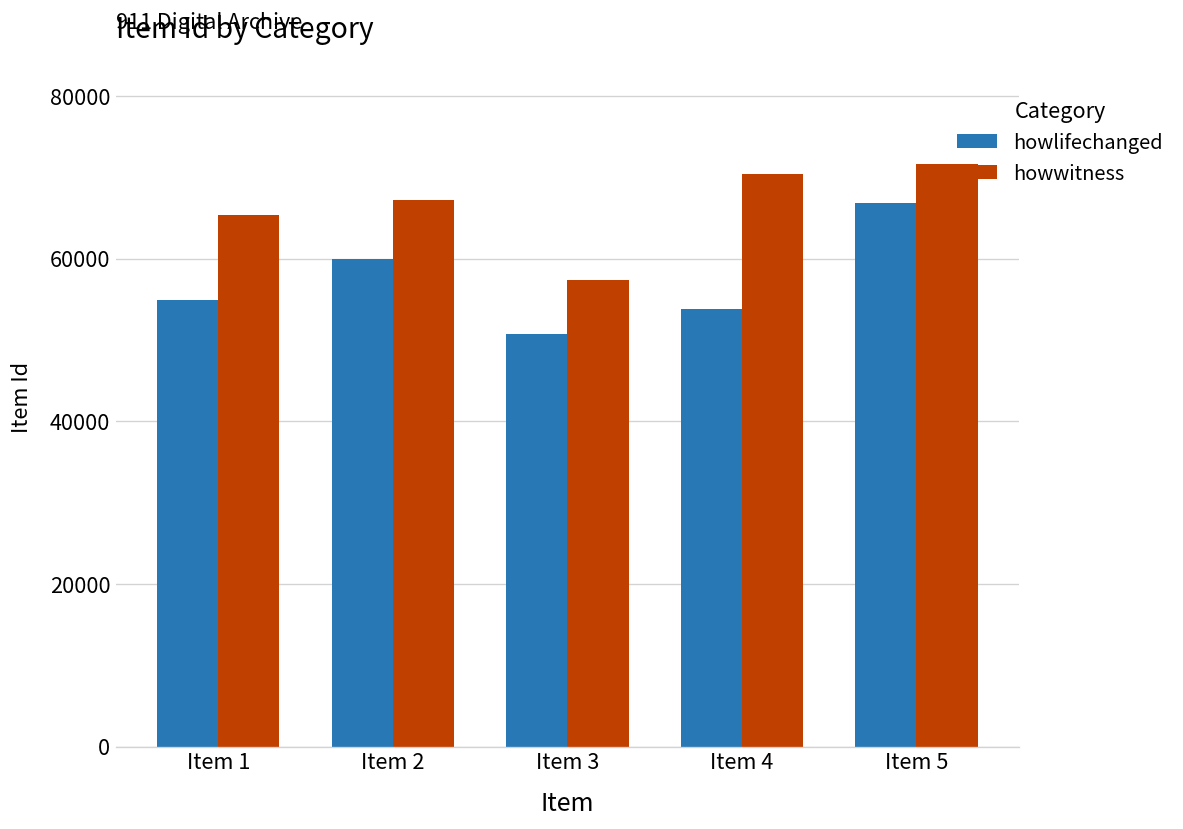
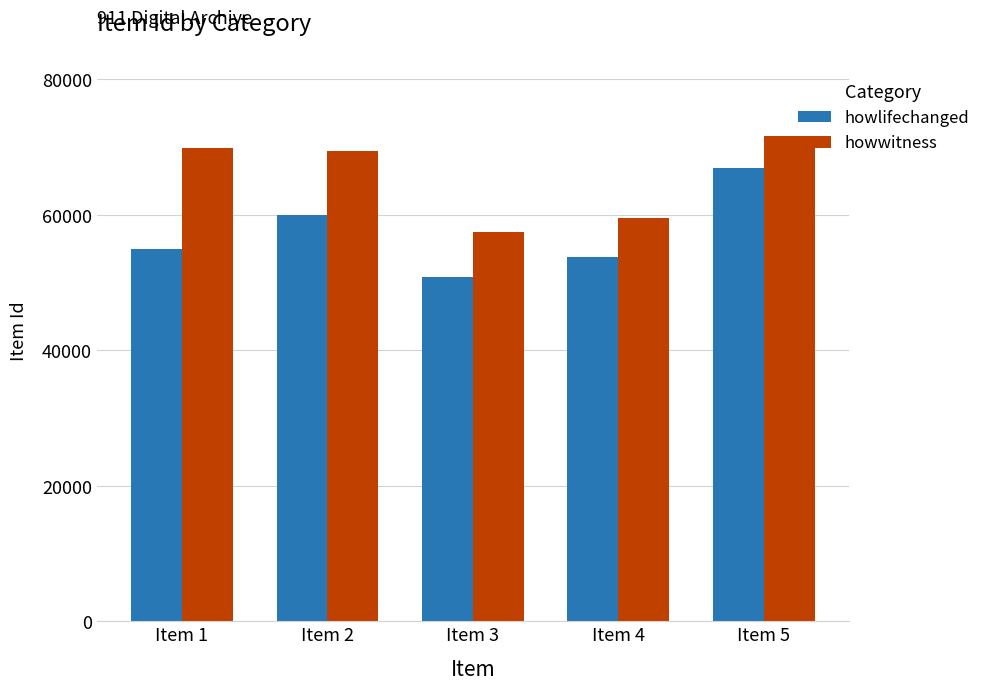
howwitness, Item 1: 65000 -> 70000
howwitness, Item 2: 67000 -> 69000
howwitness, Item 4: 70000 -> 59000
